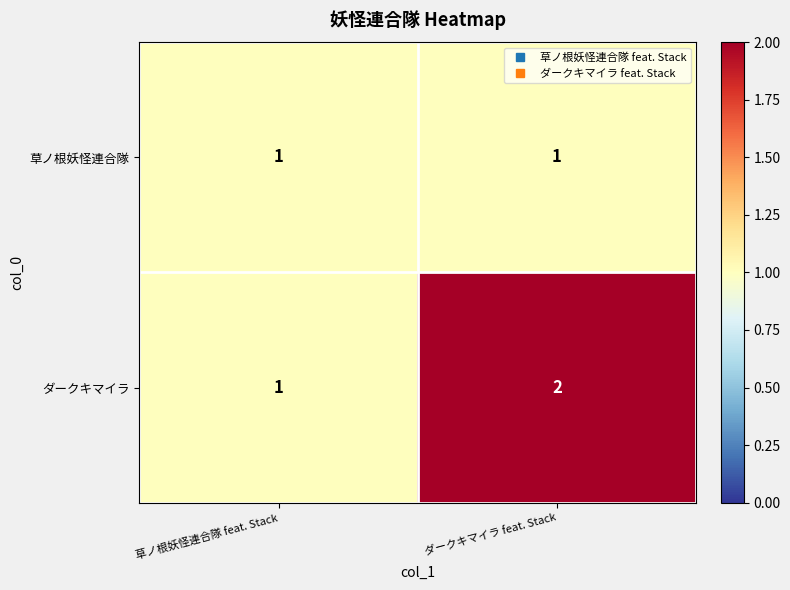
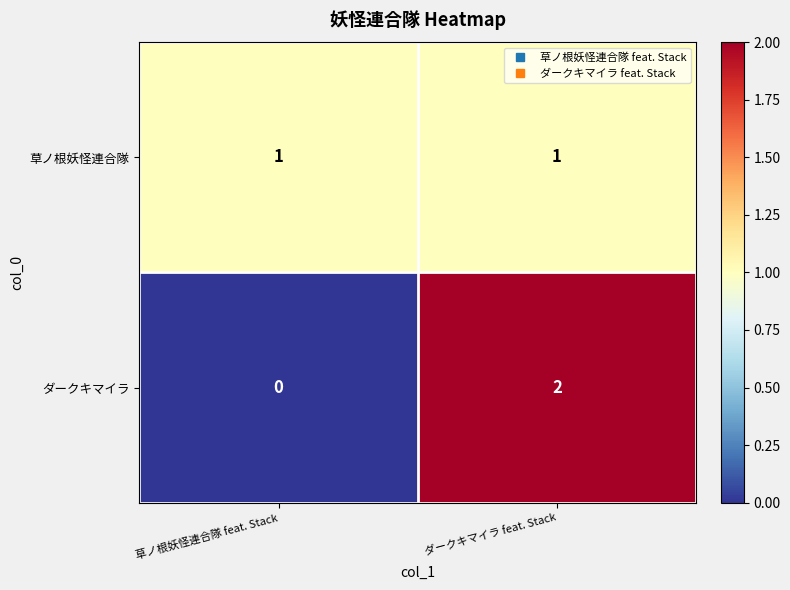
ダークキマイラ, 草ノ根妖怪連合隊 feat. Stack: 1 -> 0
